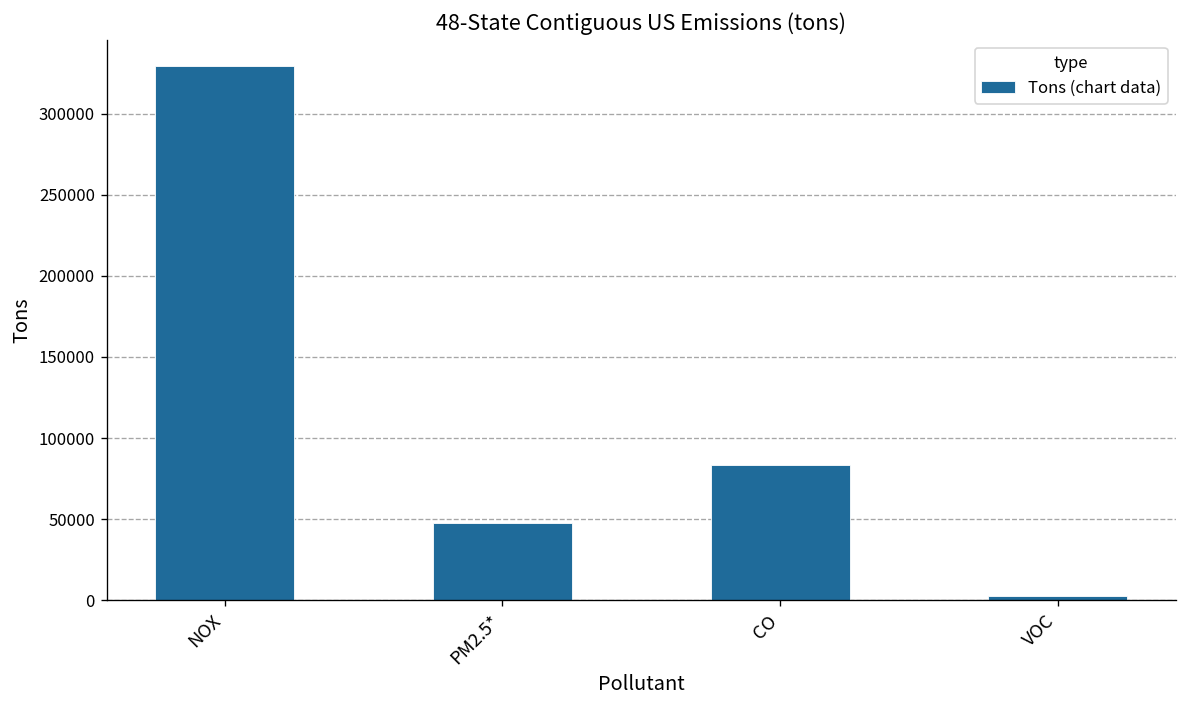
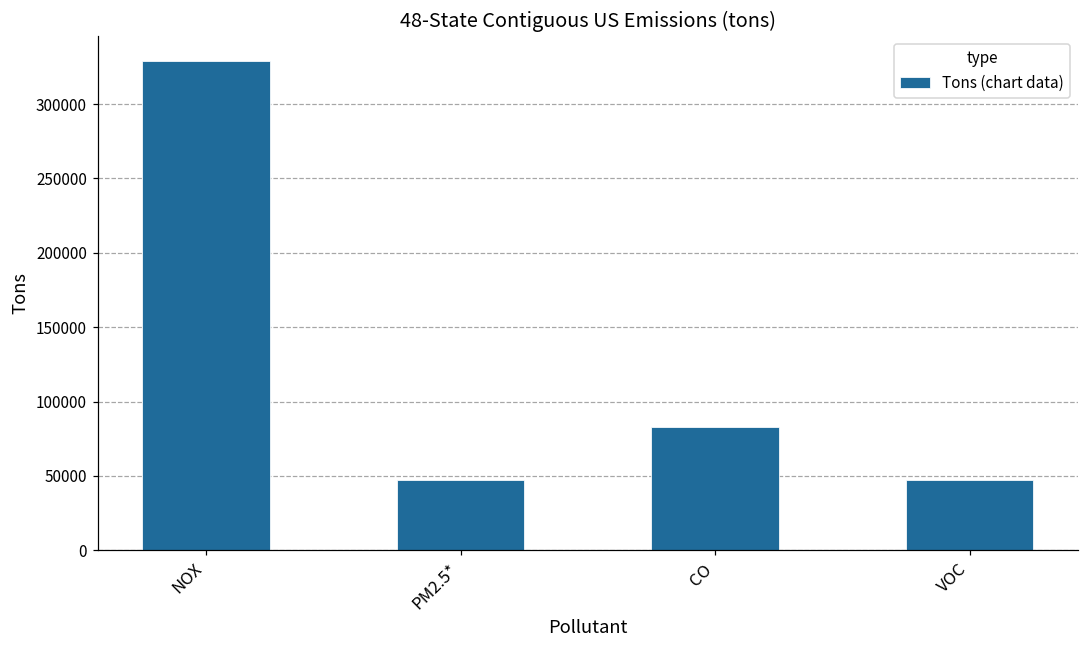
VOC: 2000 -> 47000
